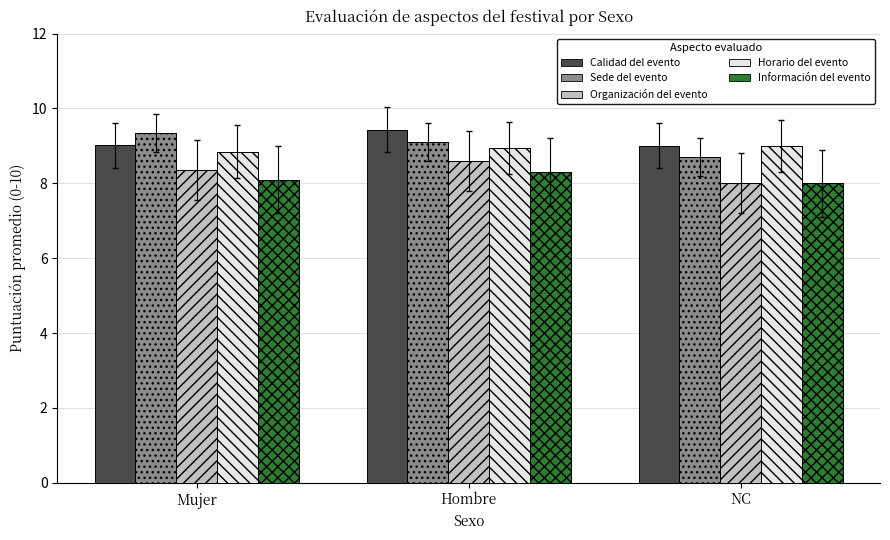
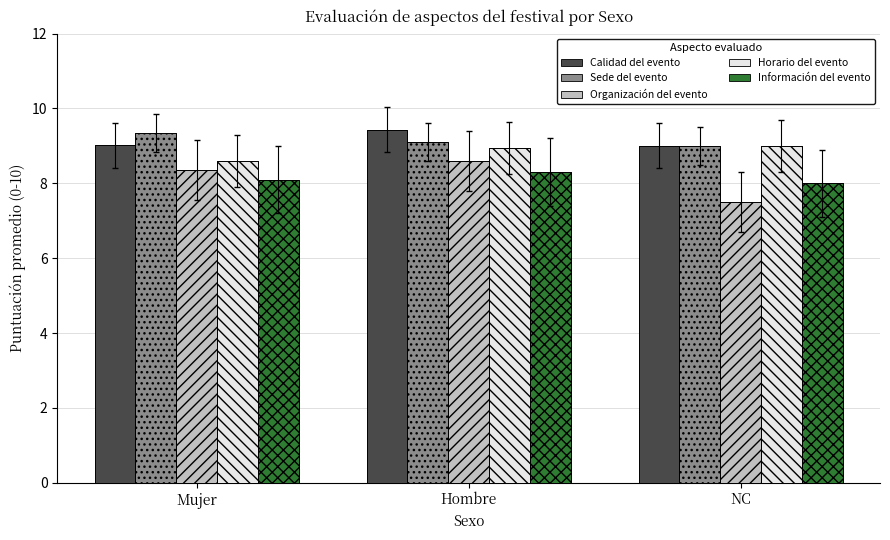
Horario del evento, Mujer: 8.9 -> 8.6
Sede del evento, NC: 8.7 -> 9.0
Organización del evento, NC: 8.0 -> 7.5
